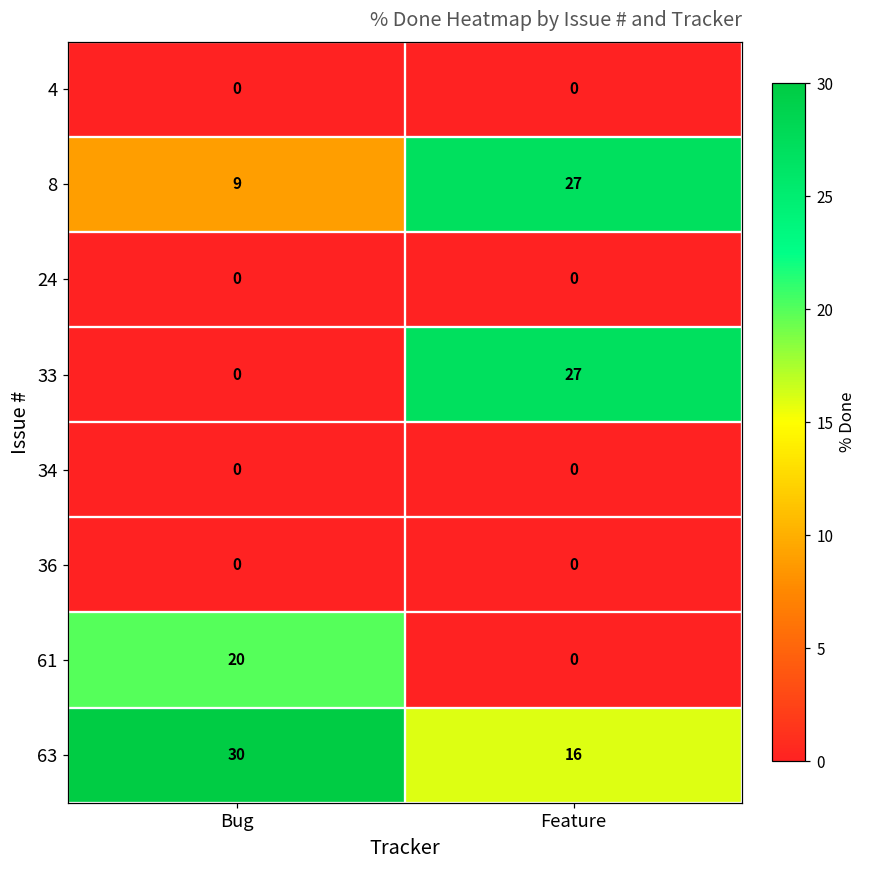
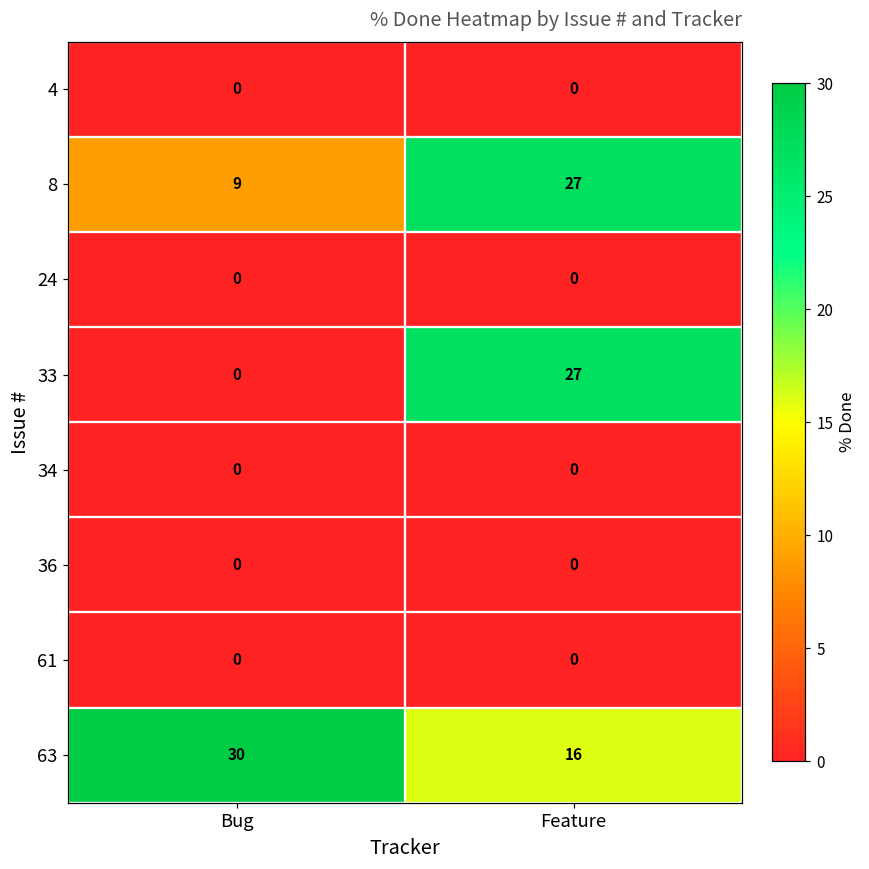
61, Bug: 20 -> 0
